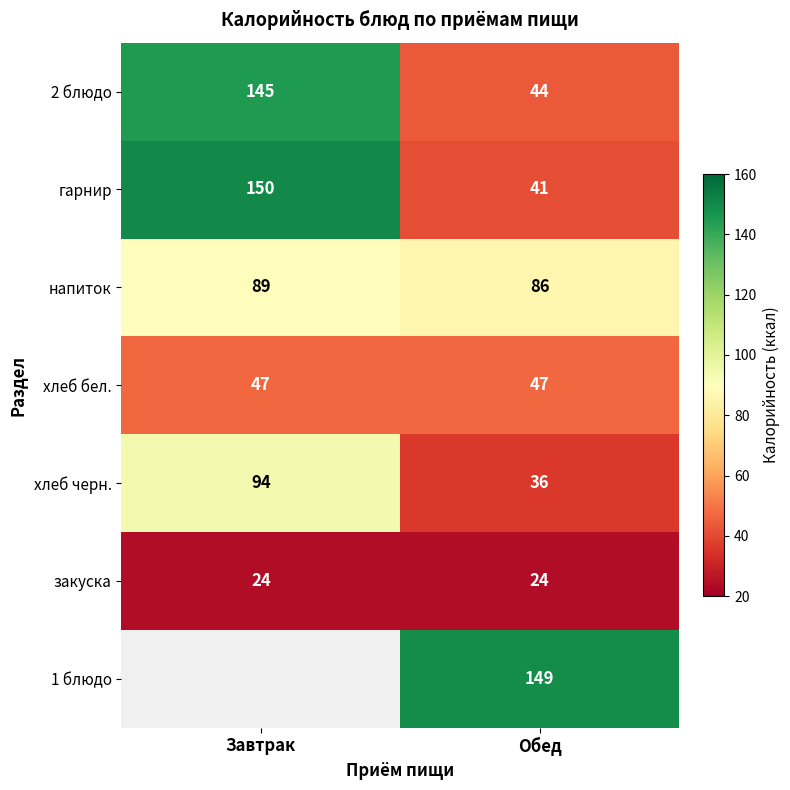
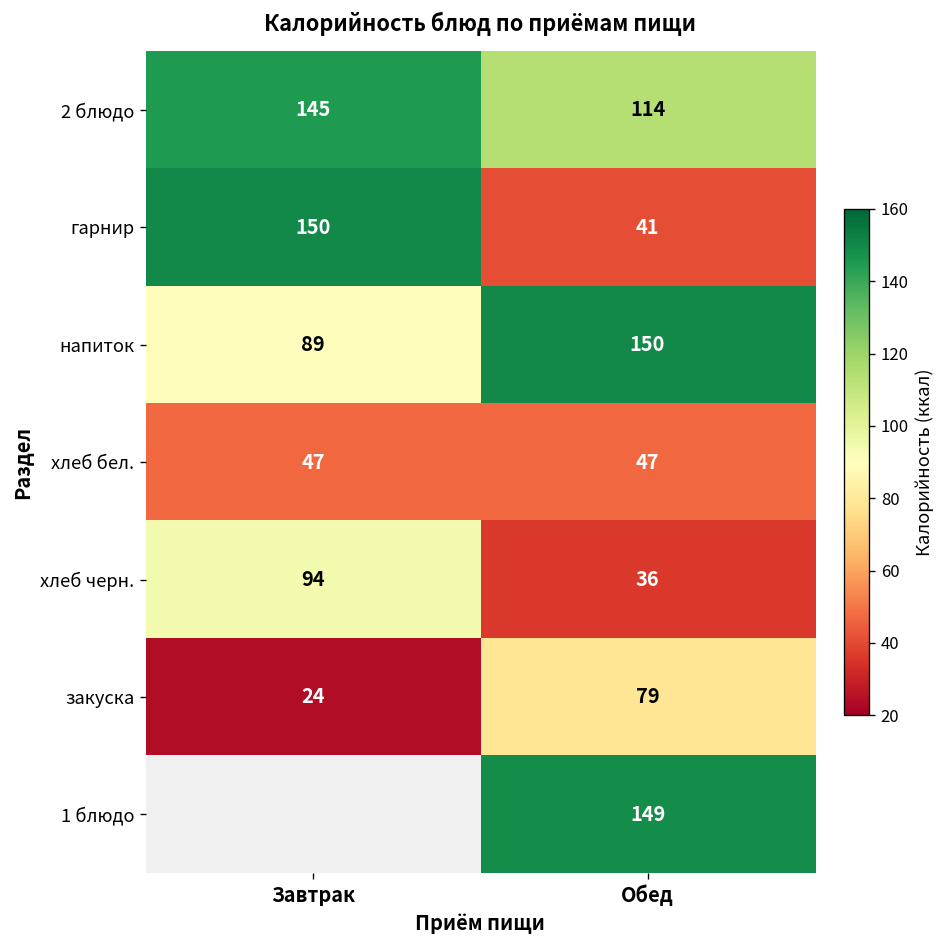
2 блюдо, Обед: 44 -> 114
напиток, Обед: 86 -> 150
закуска, Обед: 24 -> 79
